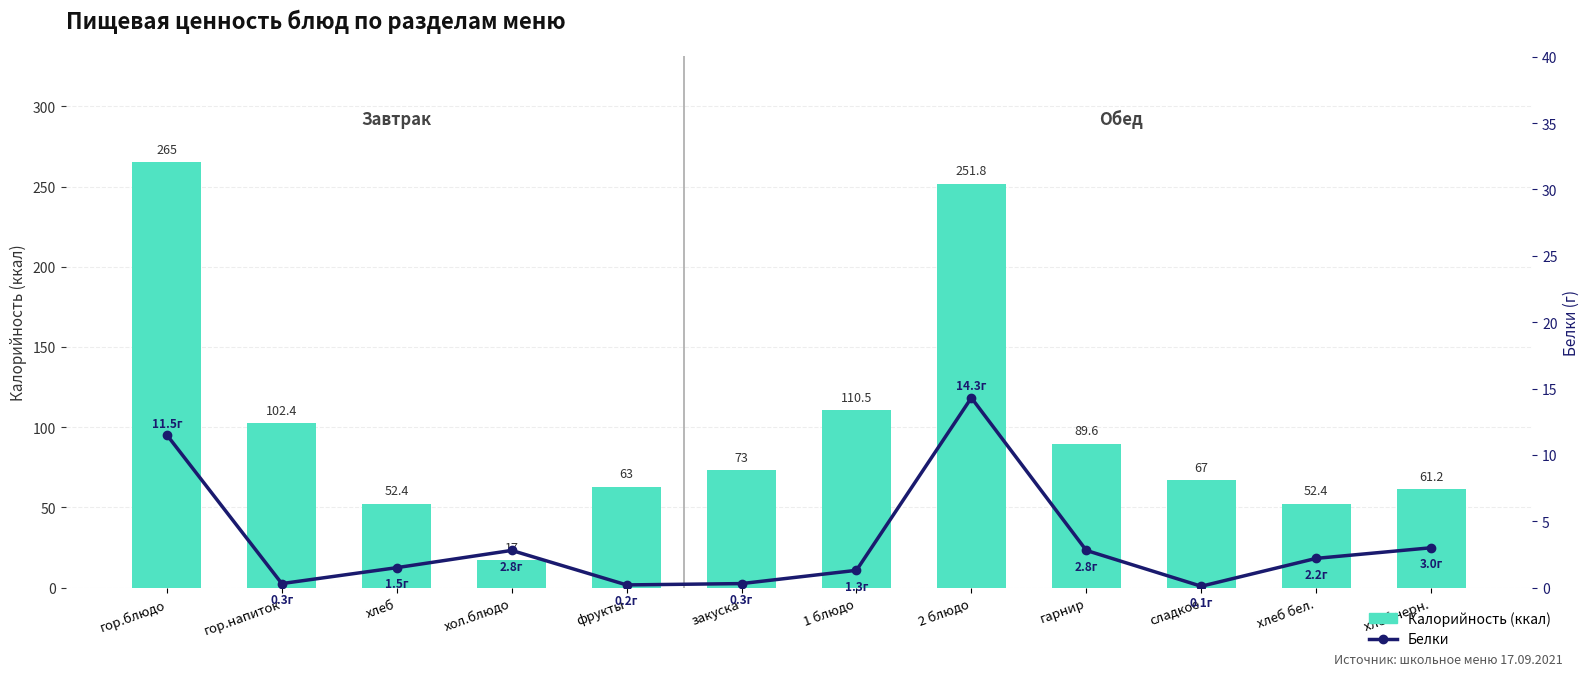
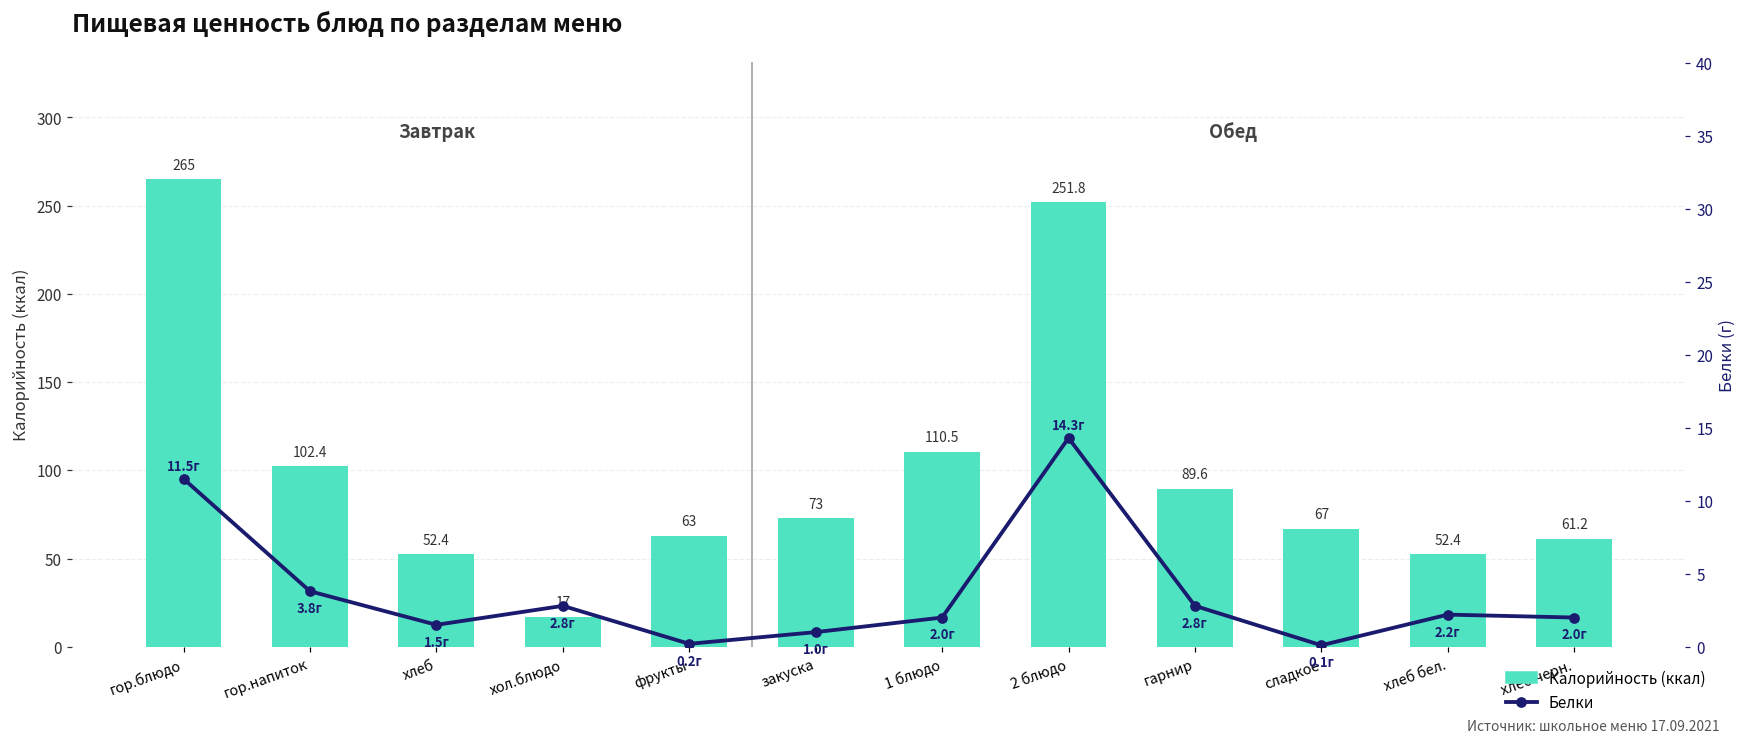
Белки, гор.напиток: 0.3г -> 3.8г
Белки, закуска: 0.3г -> 1.0г
Белки, 1 блюдо: 1.3г -> 2.0г
Белки, хлеб черн.: 3.0г -> 2.0г
